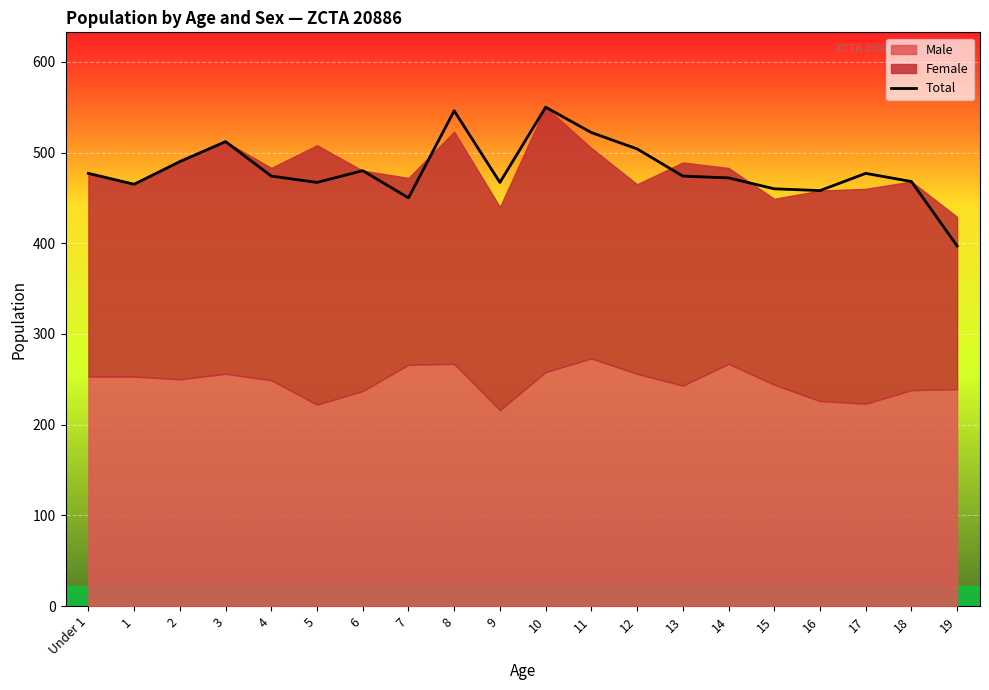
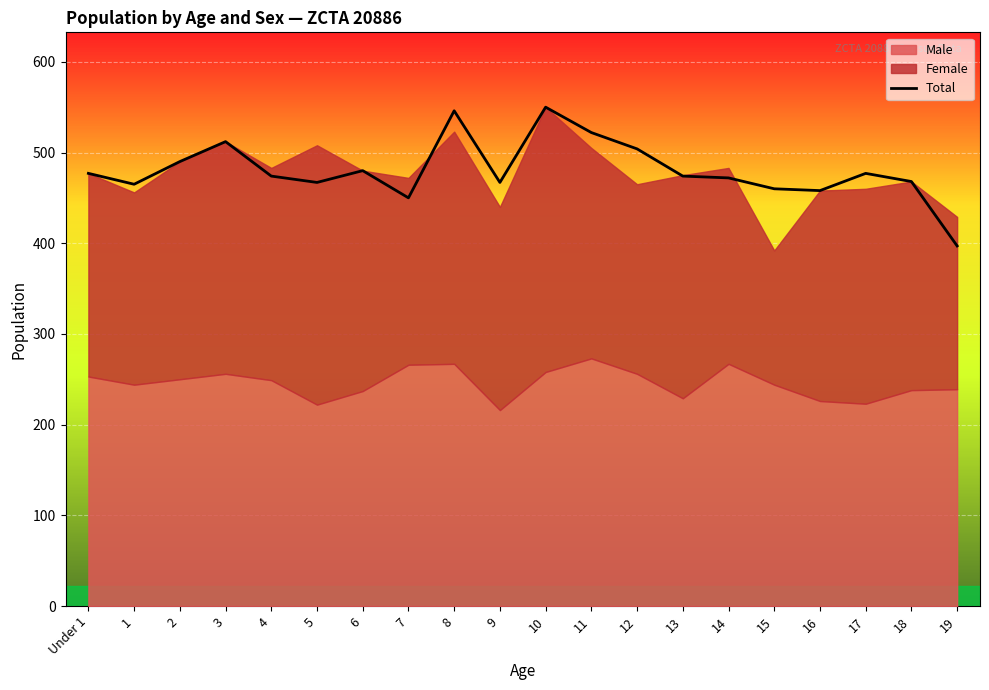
Male, 1: 250 -> 240
Male, 13: 240 -> 230
Female, 15: 210 -> 150
